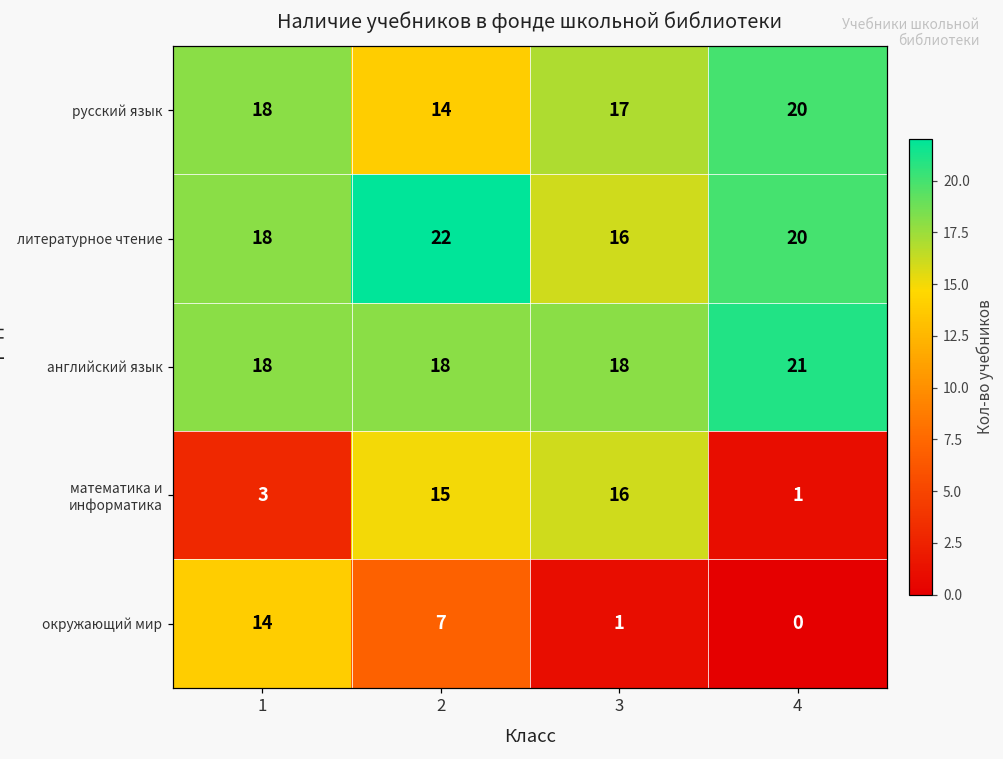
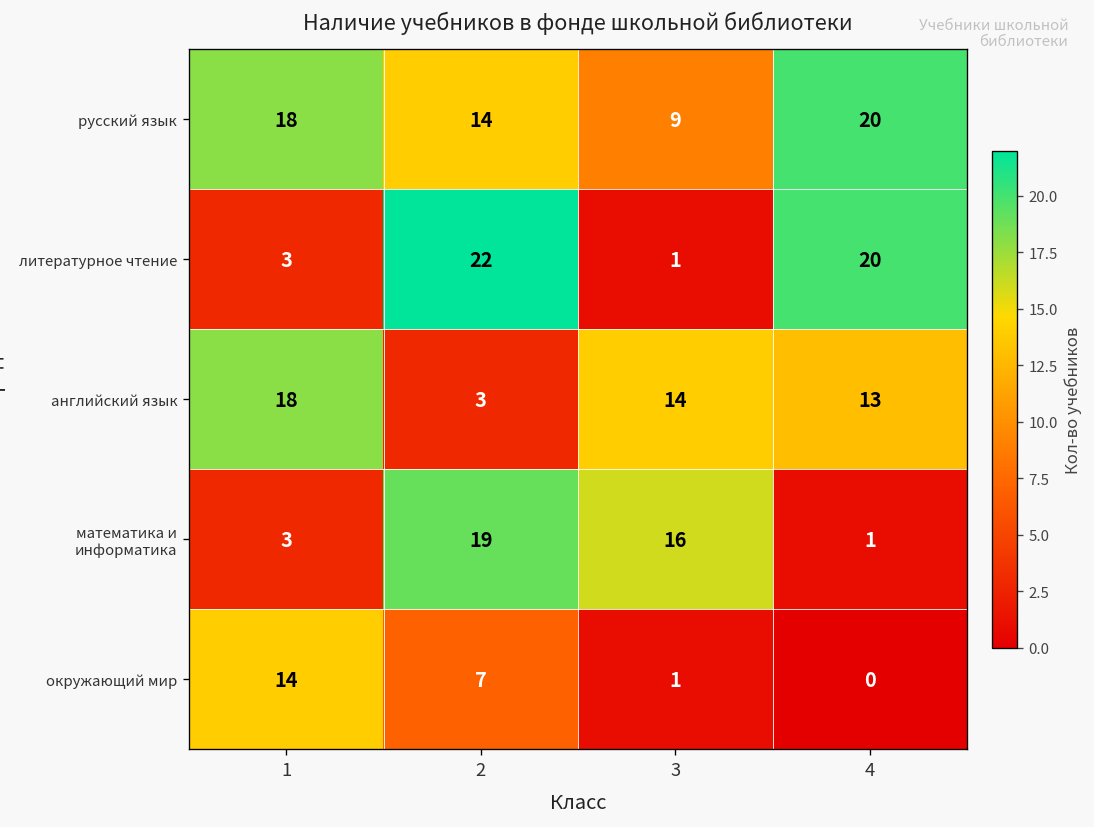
русский язык, 3: 17 -> 9
литературное чтение, 1: 18 -> 3
литературное чтение, 3: 16 -> 1
английский язык, 2: 18 -> 3
английский язык, 3: 18 -> 14
английский язык, 4: 21 -> 13
математика и информатика, 2: 15 -> 19
